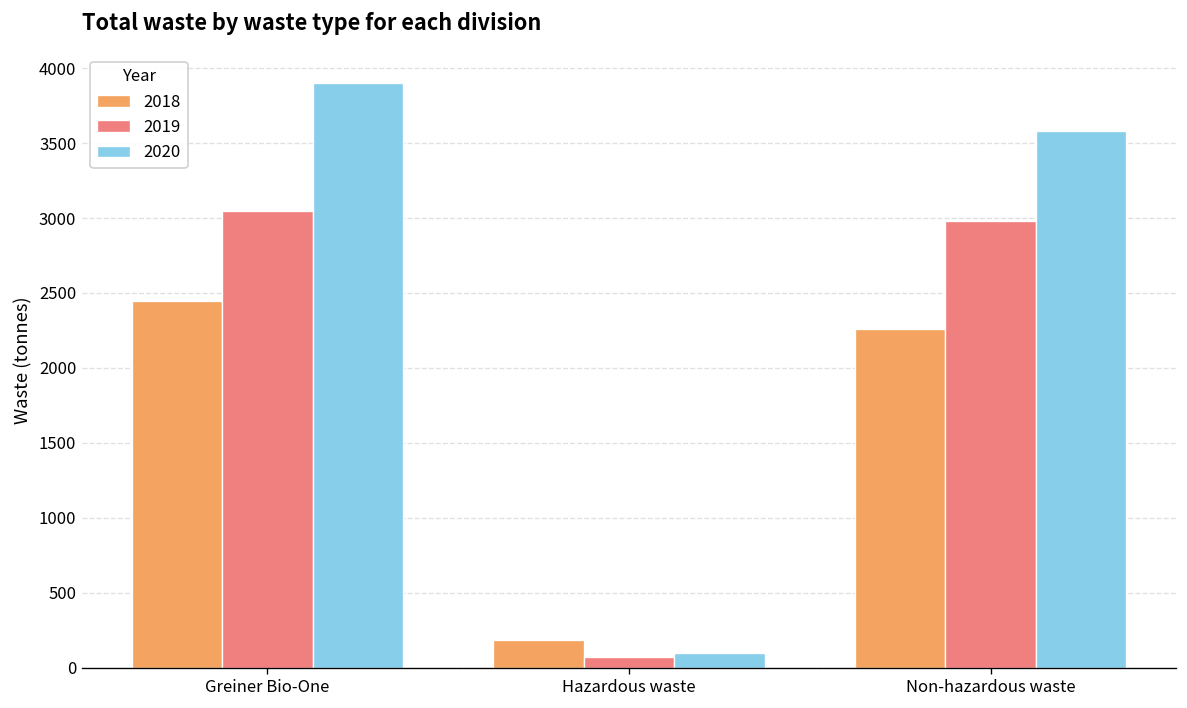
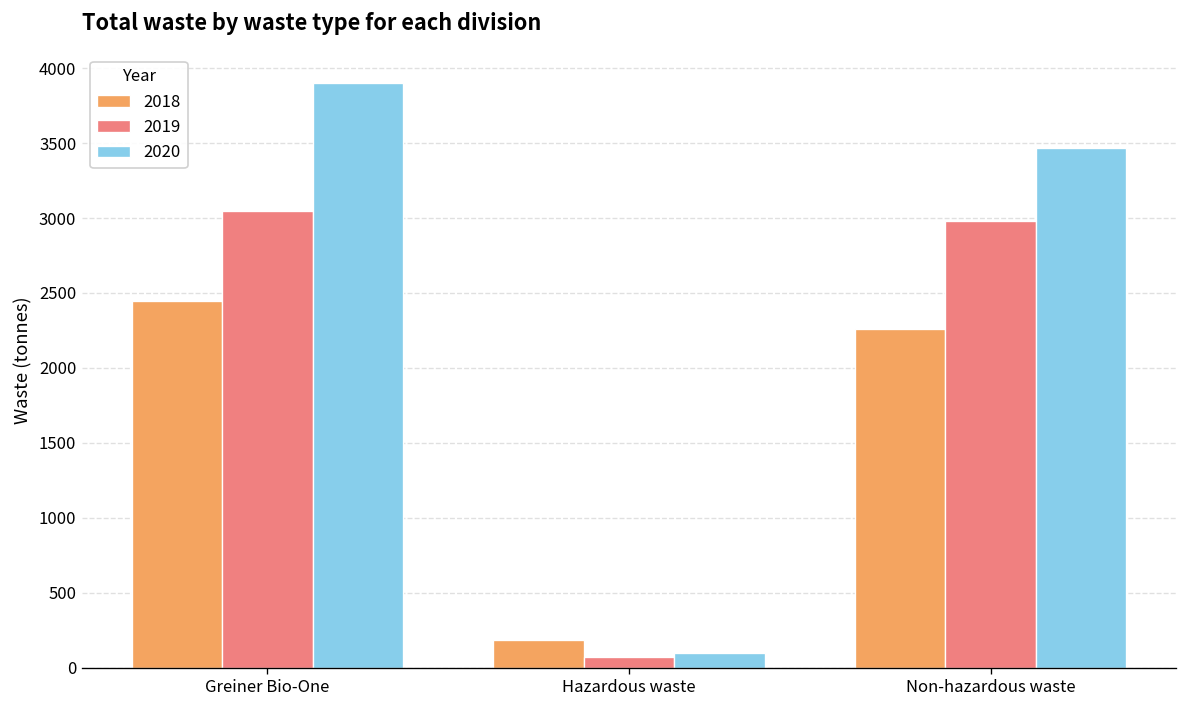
2020, Non-hazardous waste: 3580 -> 3470
